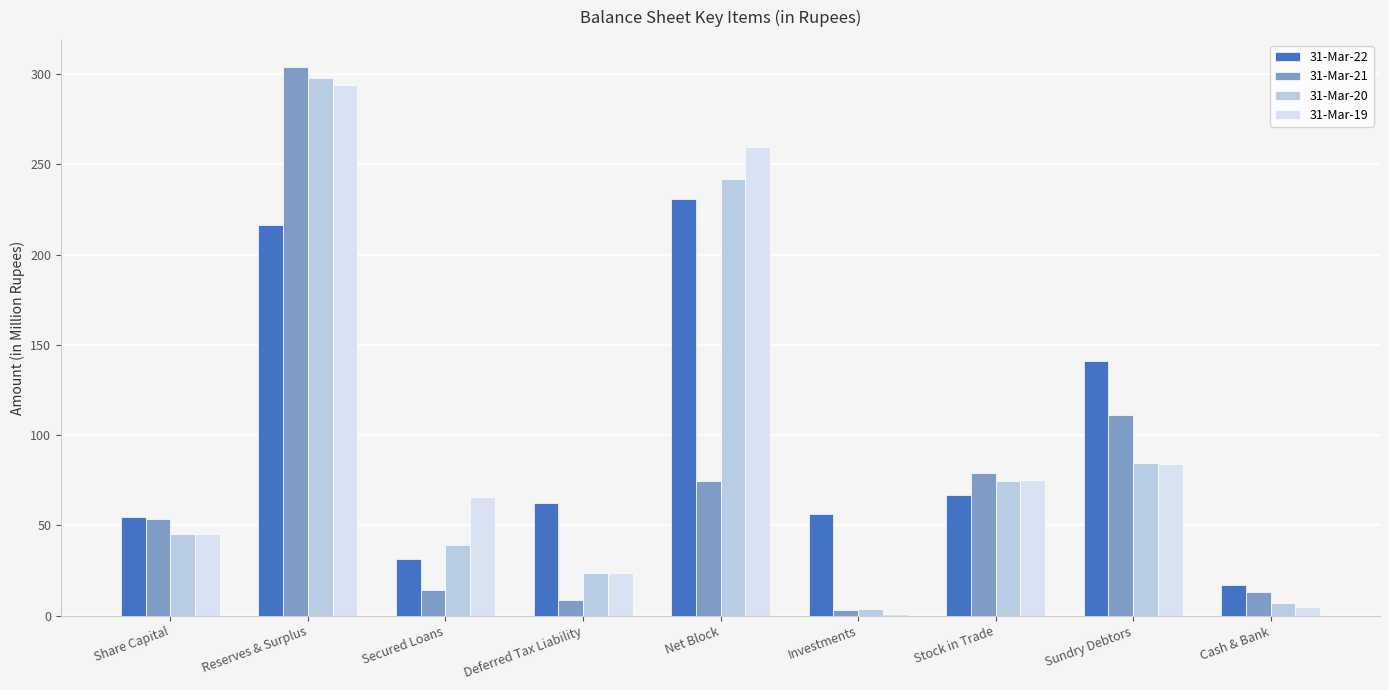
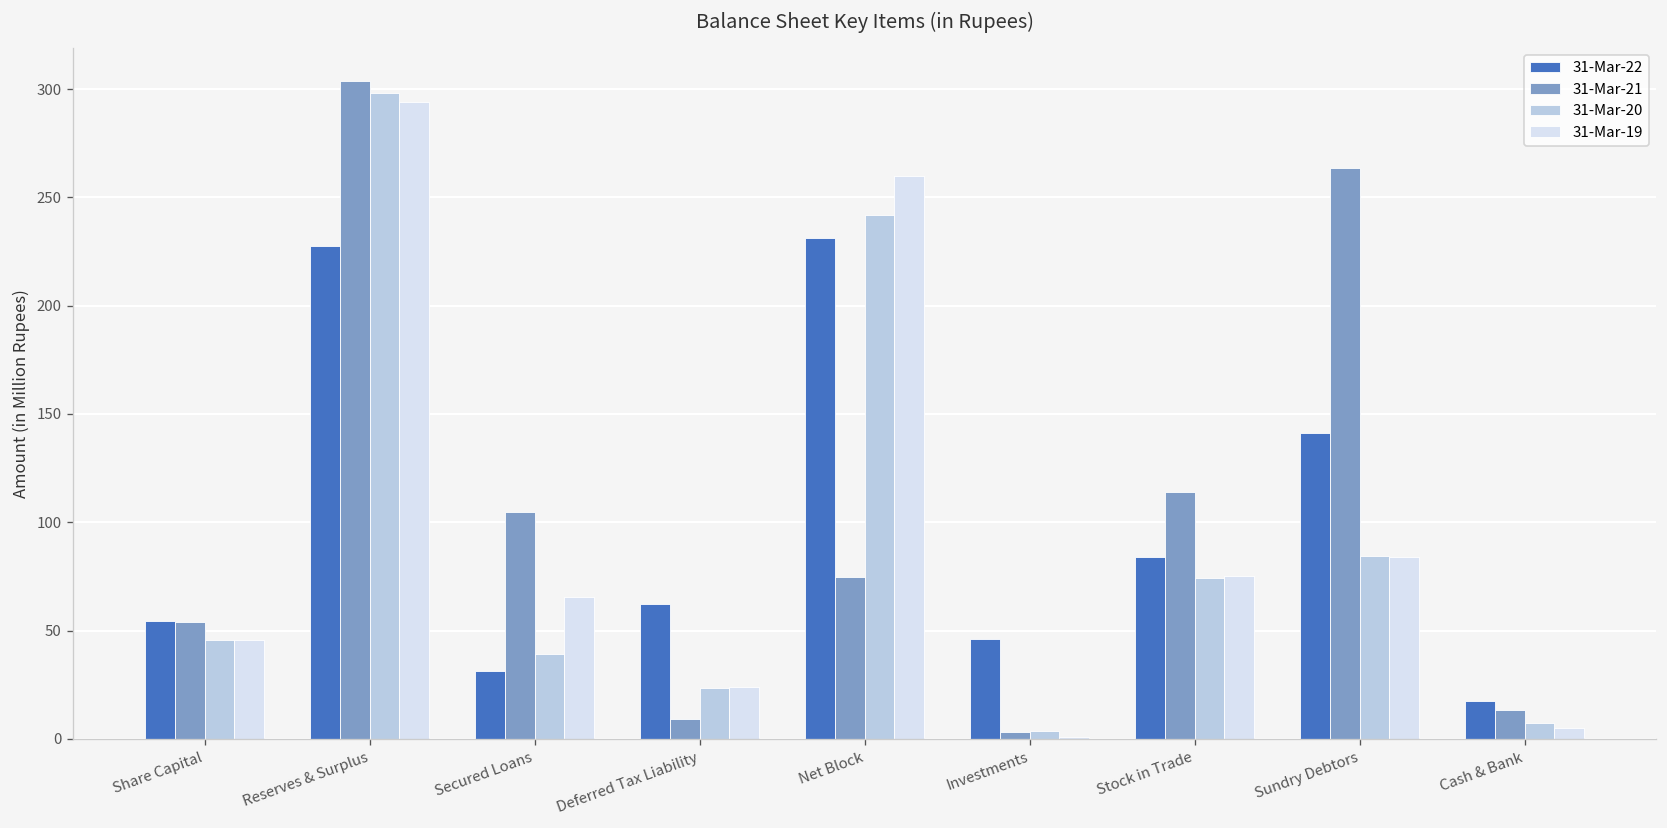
31-Mar-22, Reserves & Surplus: 216 -> 228
31-Mar-21, Secured Loans: 14 -> 105
31-Mar-22, Investments: 56 -> 46
31-Mar-22, Stock in Trade: 67 -> 84
31-Mar-21, Stock in Trade: 79 -> 114
31-Mar-21, Sundry Debtors: 111 -> 264
